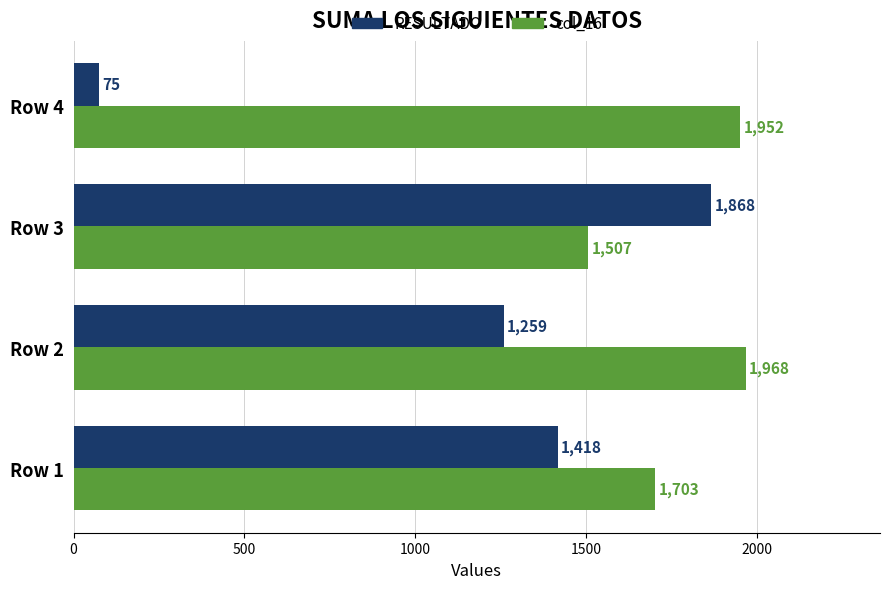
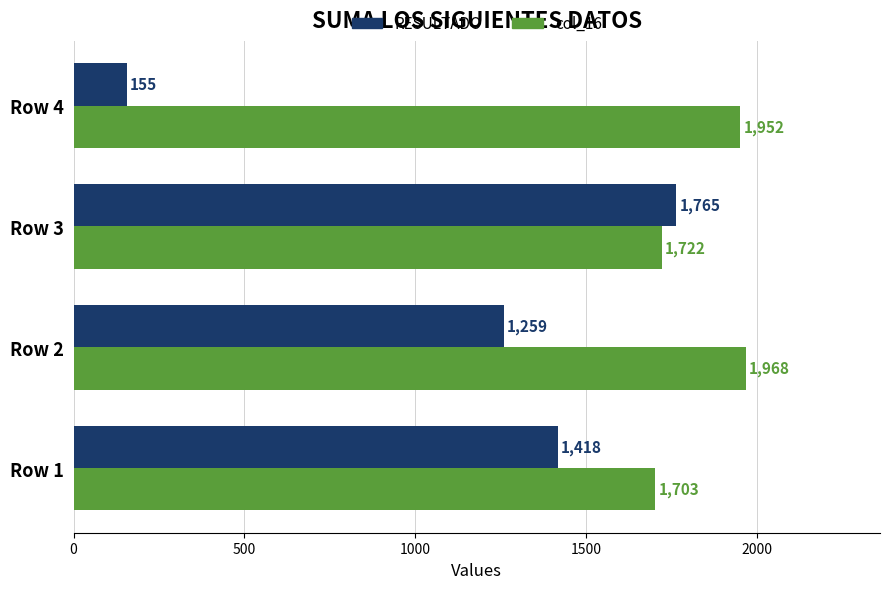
RESULTADO, Row 4: 75 -> 155
RESULTADO, Row 3: 1,868 -> 1,765
col_16, Row 3: 1,507 -> 1,722
